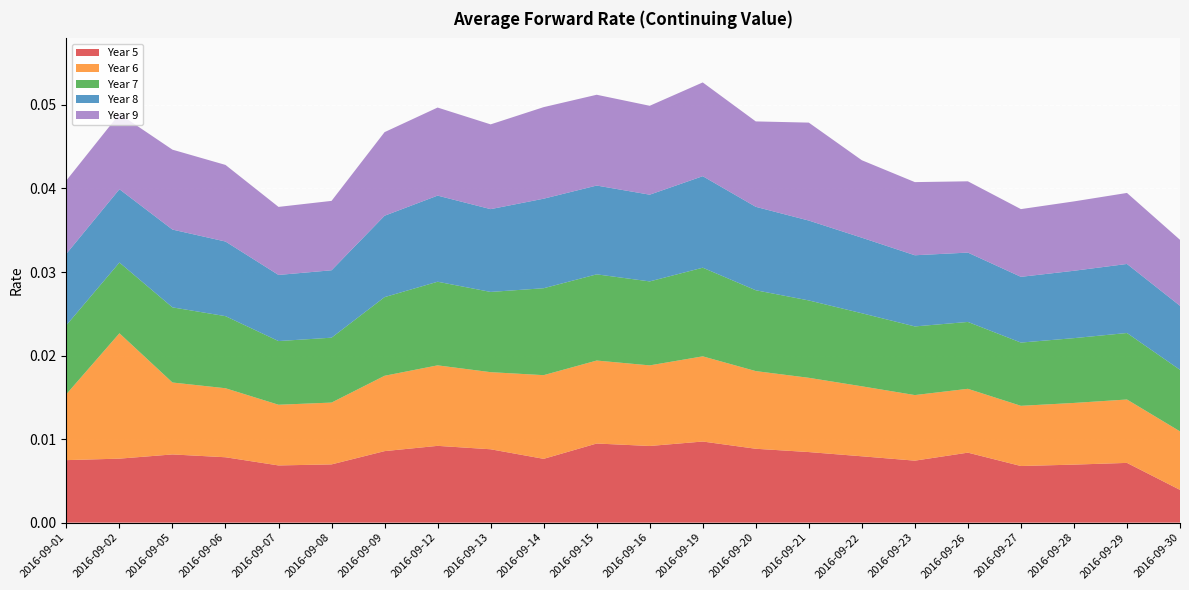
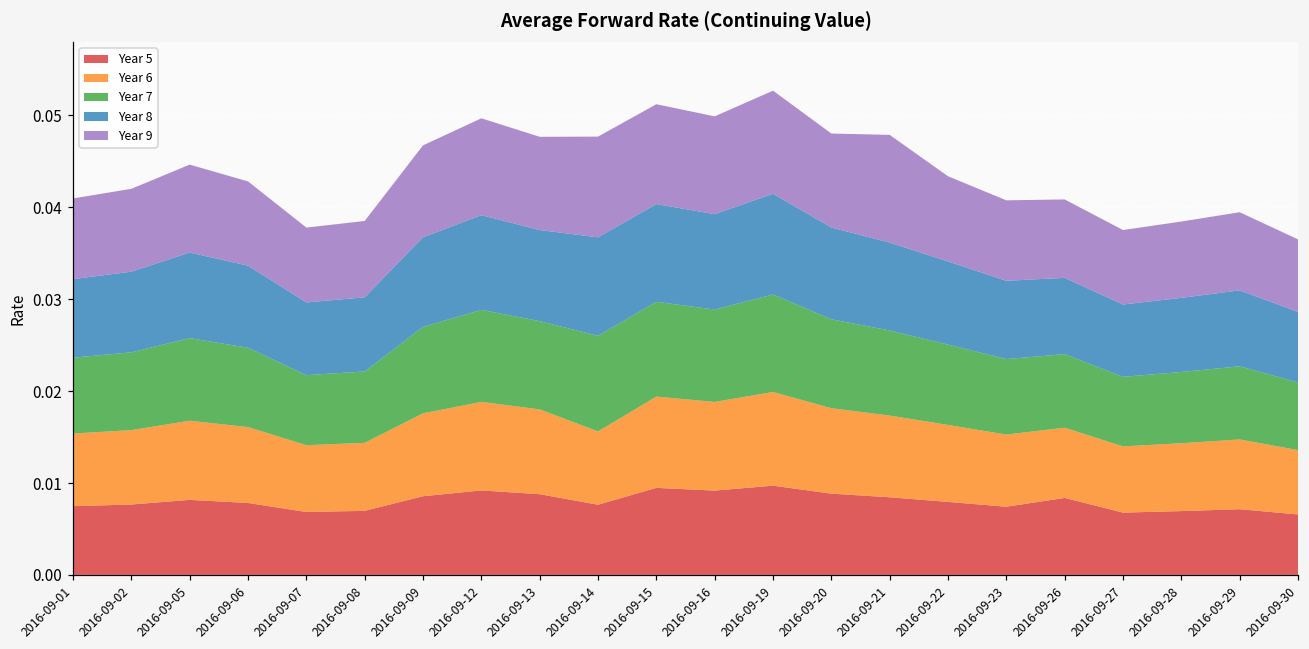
Year 6, 2016-09-02: 0.015 -> 0.008
Year 6, 2016-09-14: 0.010 -> 0.008
Year 5, 2016-09-30: 0.004 -> 0.007
